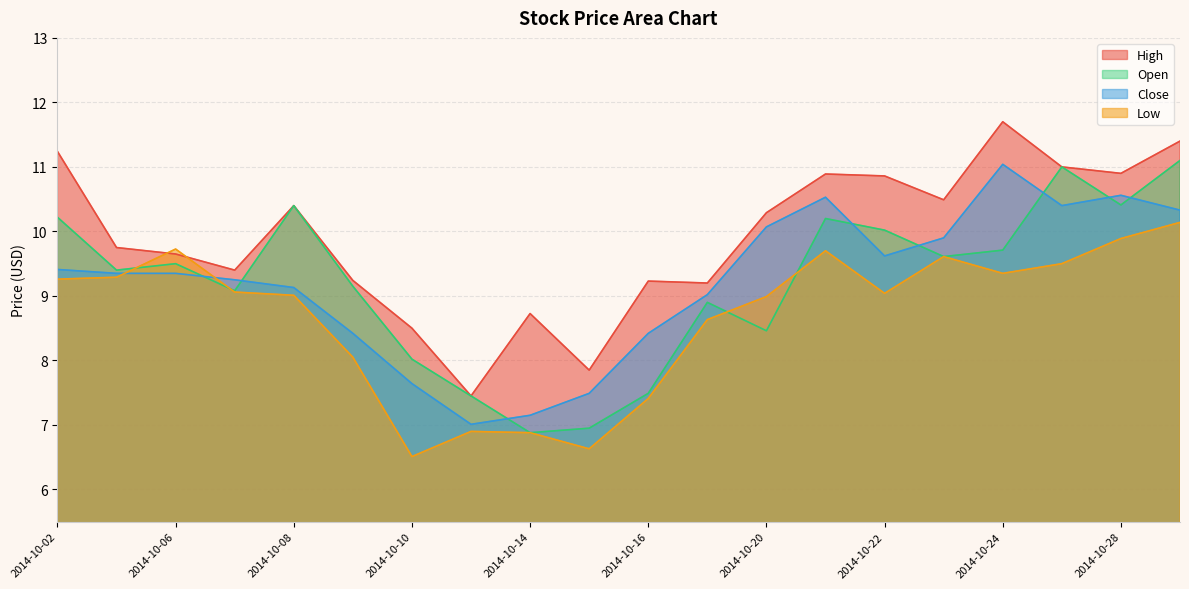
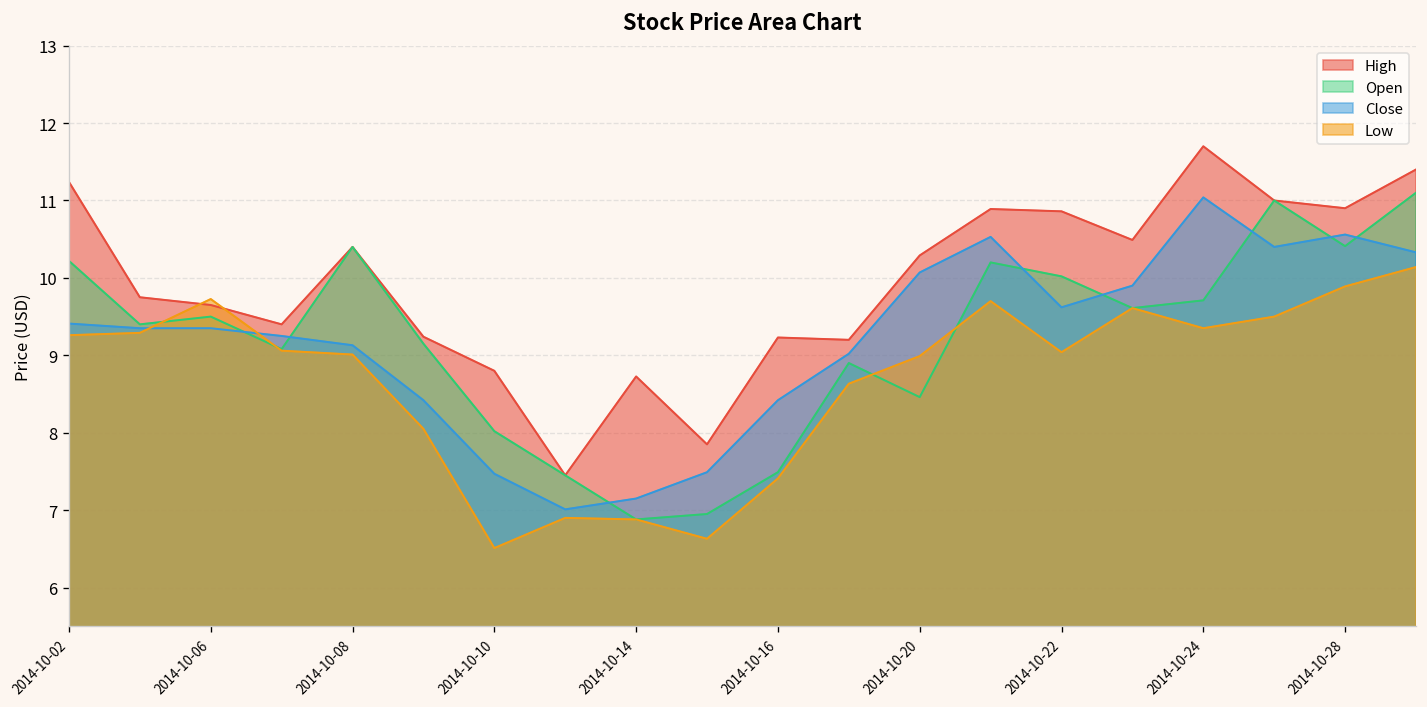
High, 2014-10-10: 8.5 -> 8.8
Close, 2014-10-10: 7.6 -> 7.5
